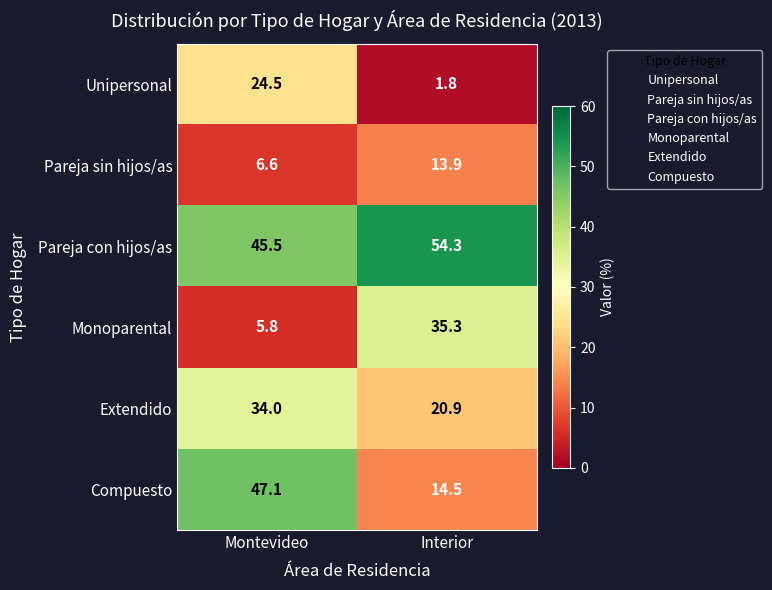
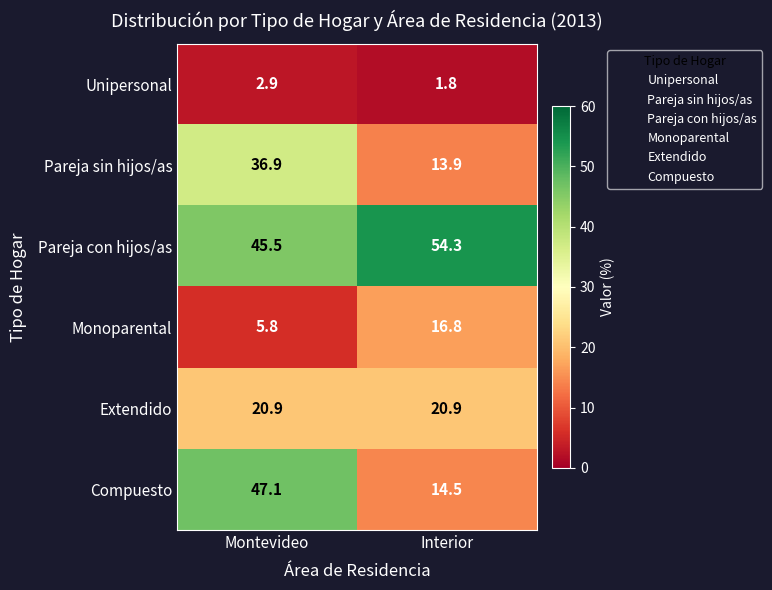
Unipersonal, Montevideo: 24.5 -> 2.9
Pareja sin hijos/as, Montevideo: 6.6 -> 36.9
Monoparental, Interior: 35.3 -> 16.8
Extendido, Montevideo: 34.0 -> 20.9
